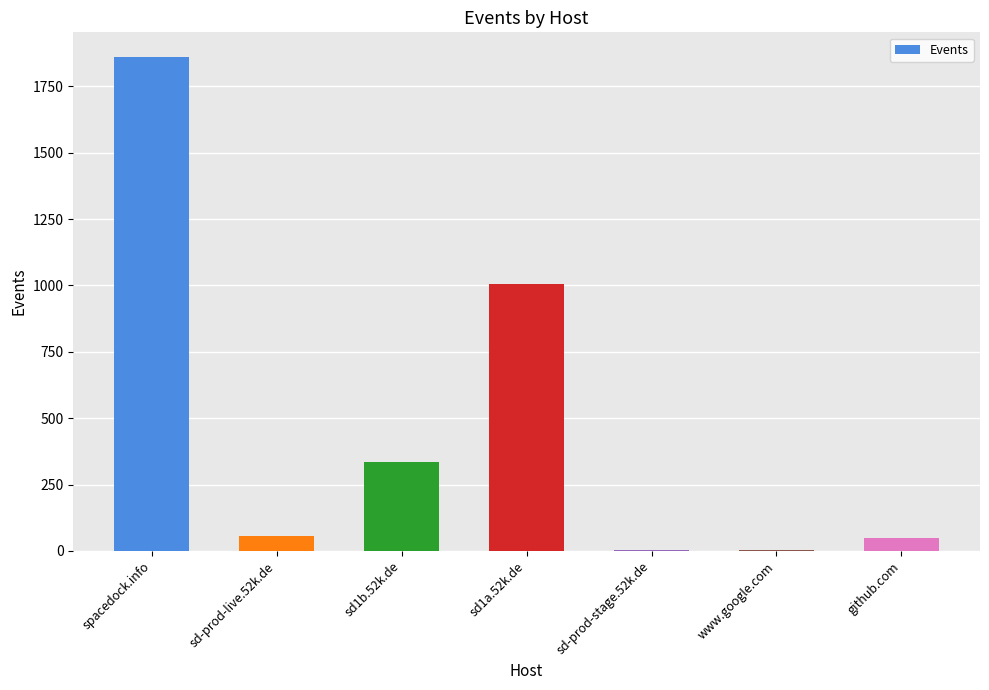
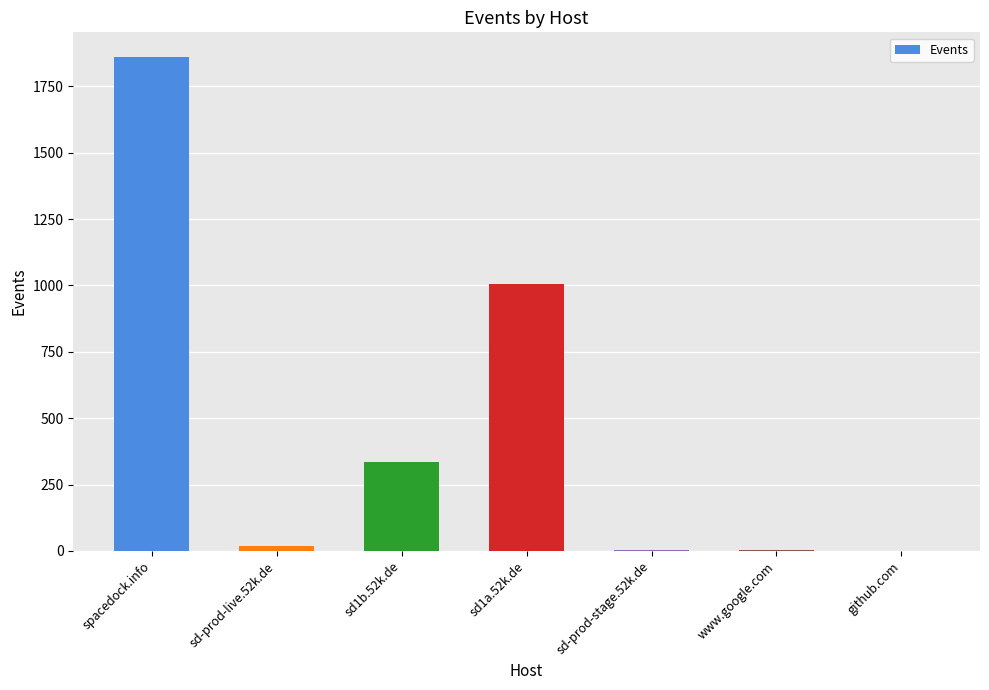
sd-prod-live.52k.de: 60 -> 20
github.com: 50 -> 0
